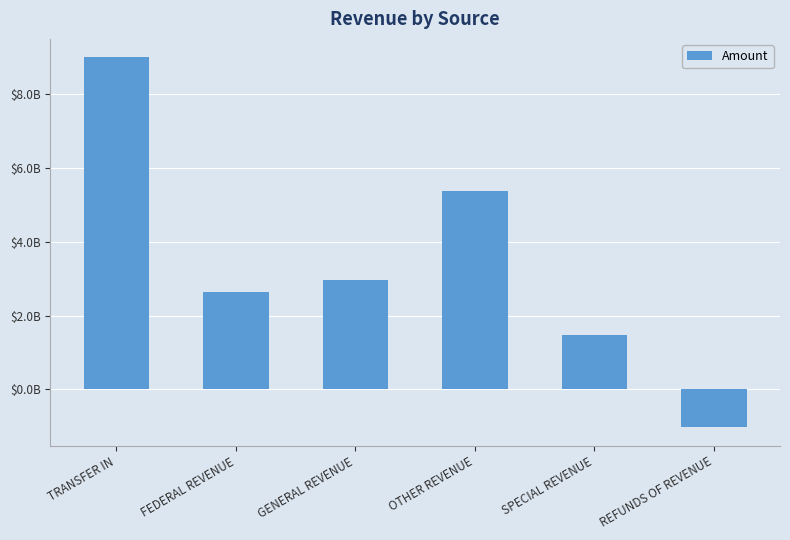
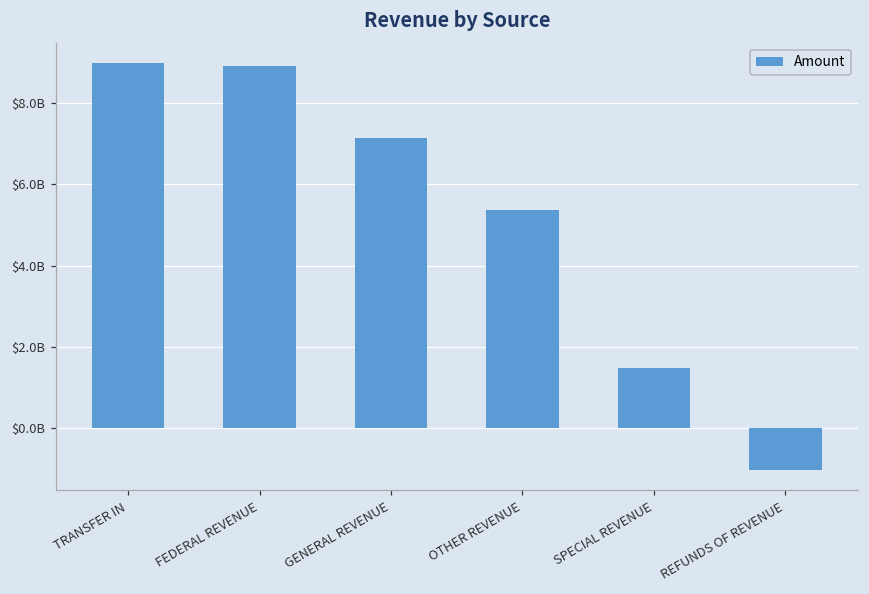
FEDERAL REVENUE: $2600000000 -> $8900000000
GENERAL REVENUE: $3000000000 -> $7100000000
